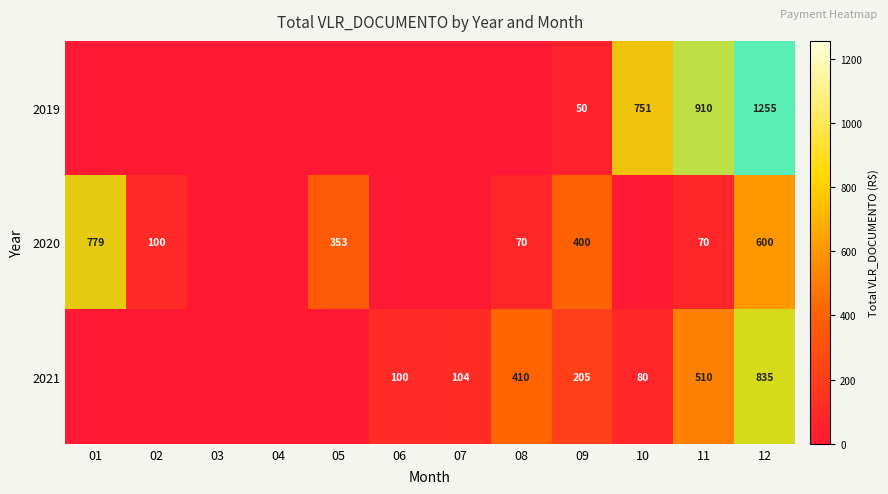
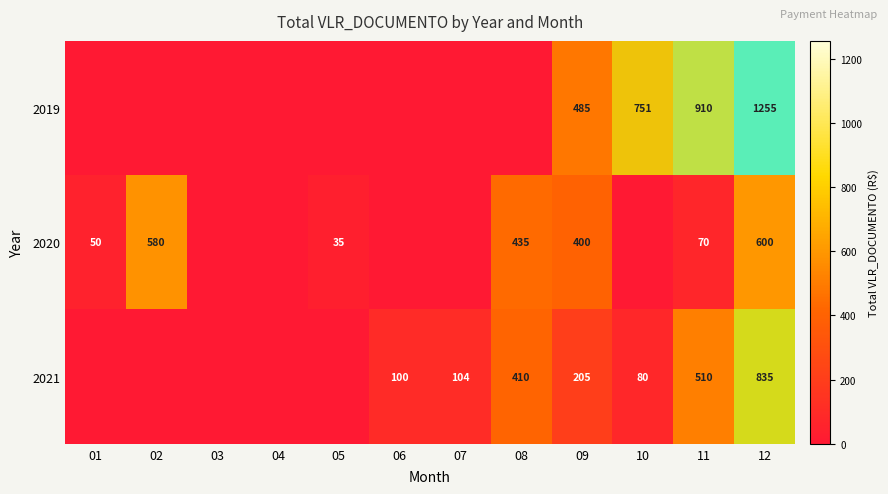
2019, 09: 50 -> 485
2020, 01: 779 -> 50
2020, 02: 100 -> 580
2020, 05: 353 -> 35
2020, 08: 70 -> 435
